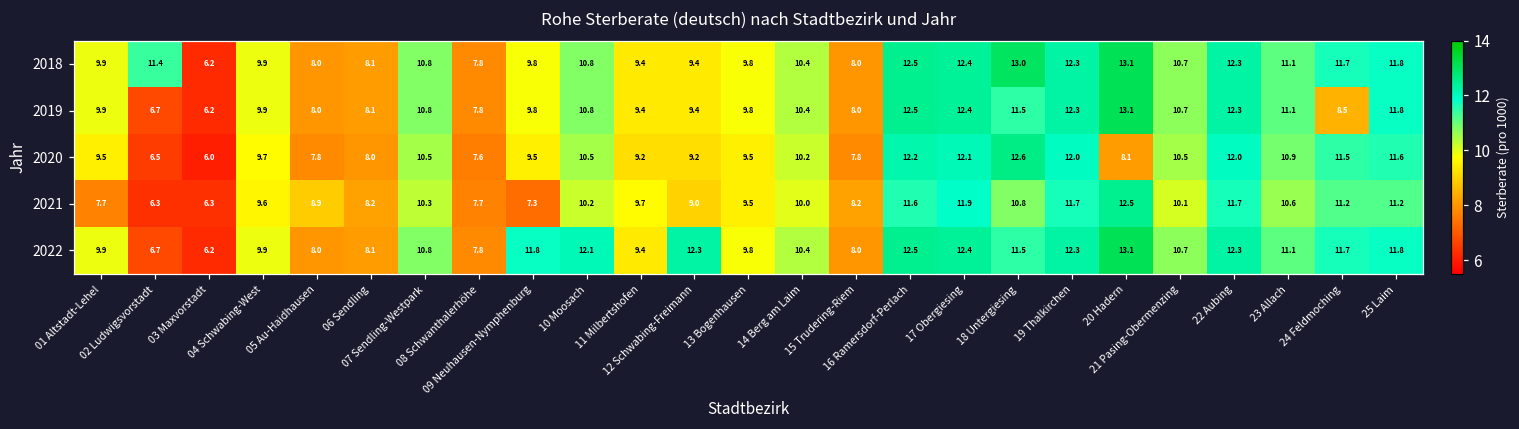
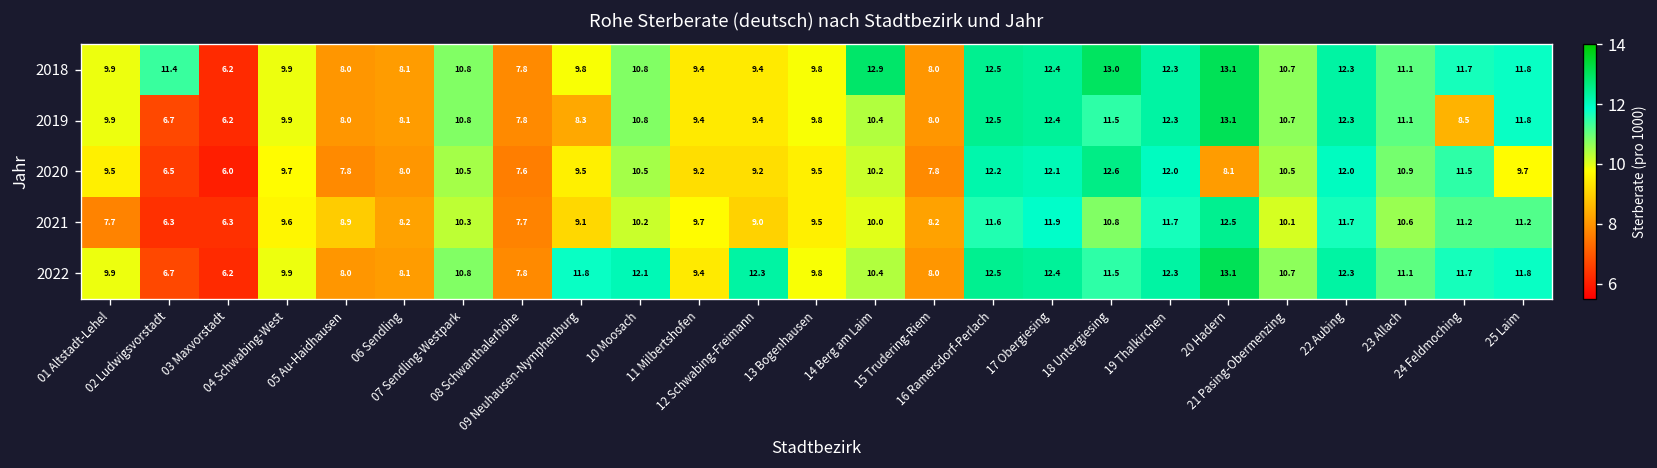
2018, 14 Berg am Laim: 10.4 -> 12.9
2019, 09 Neuhausen-Nymphenburg: 9.8 -> 8.3
2020, 25 Laim: 11.6 -> 9.7
2021, 09 Neuhausen-Nymphenburg: 7.3 -> 9.1
